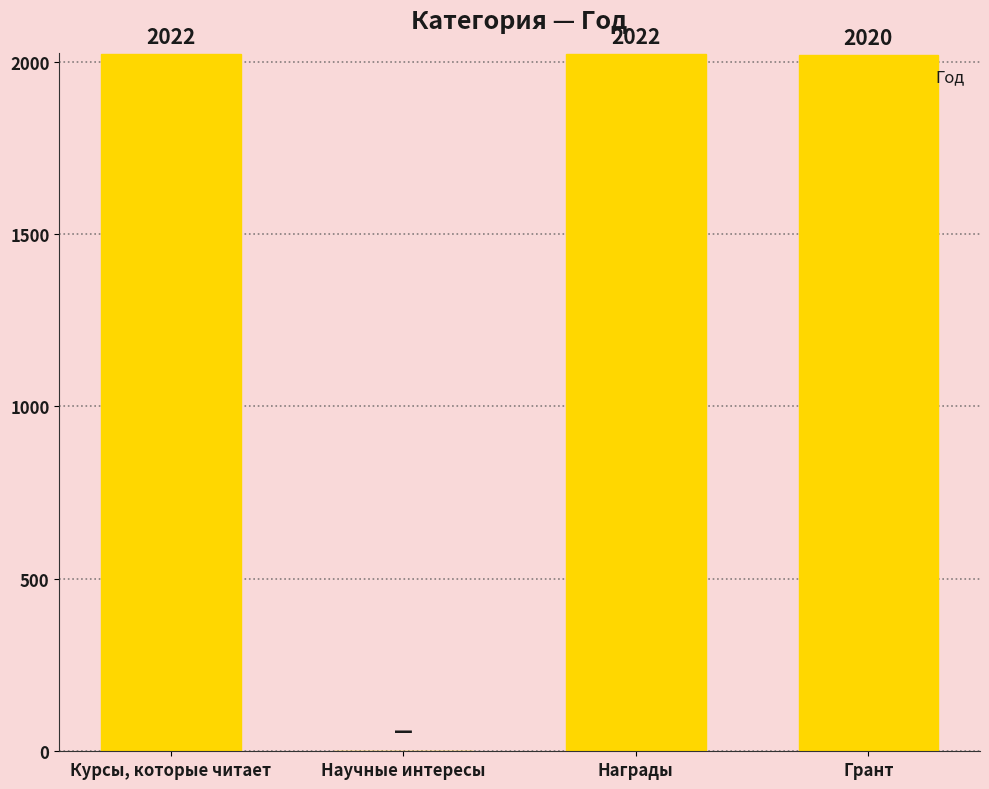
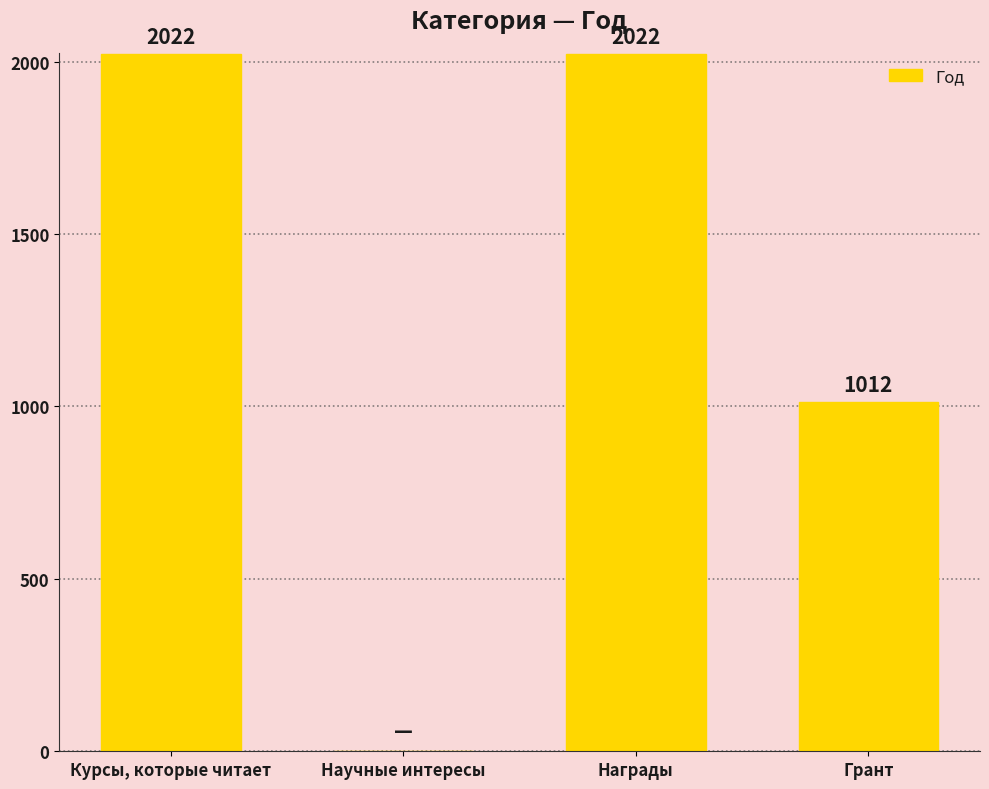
Грант: 2020 -> 1012
